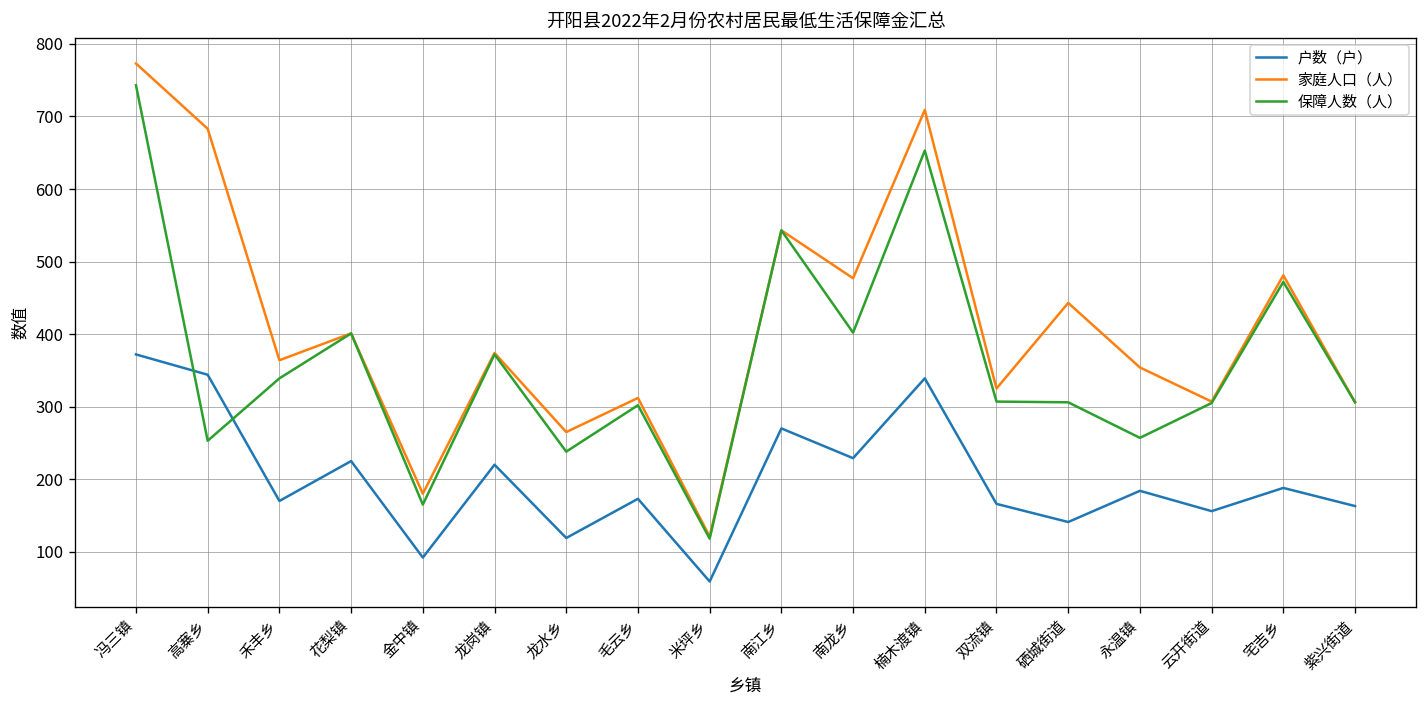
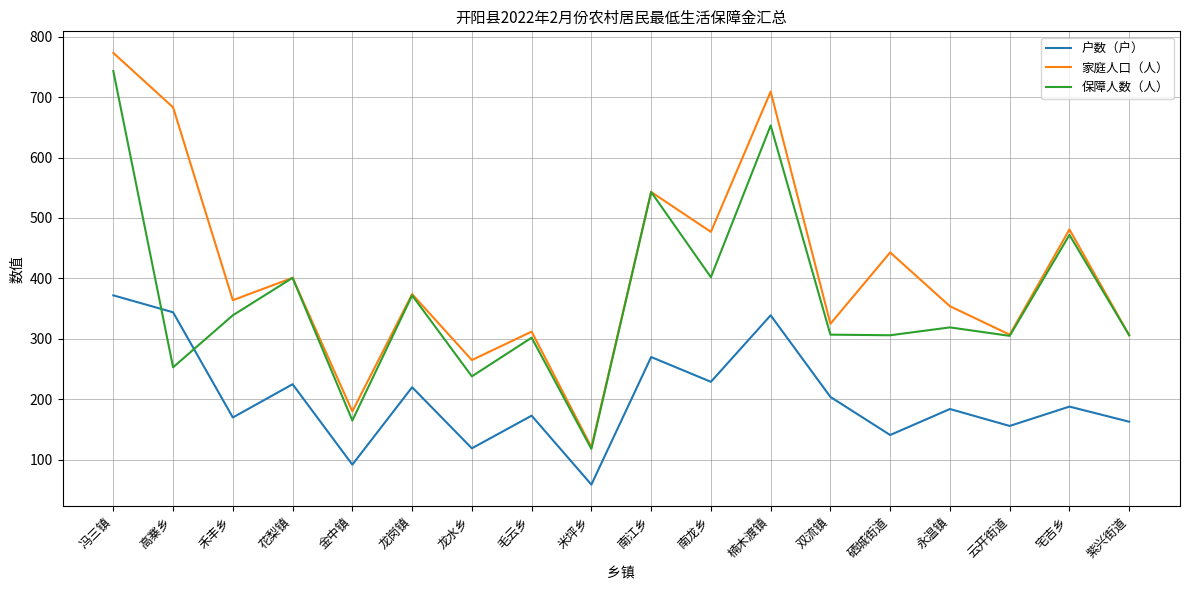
户数（户）, 双流镇: 170 -> 200
保障人数（人）, 永温镇: 260 -> 320
